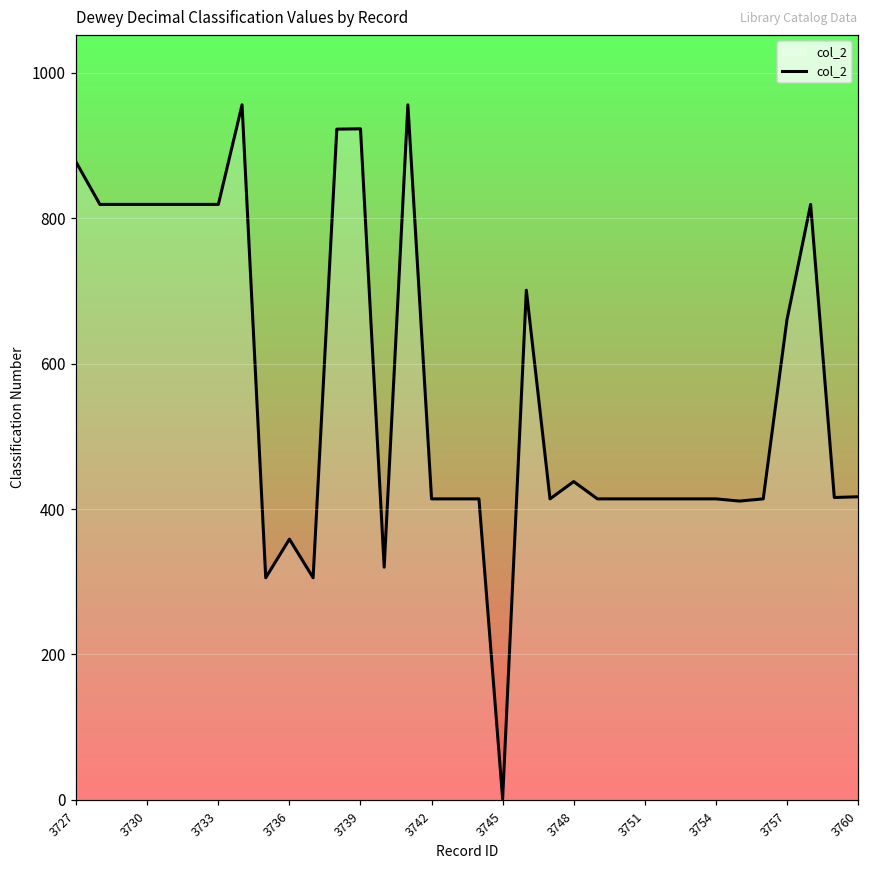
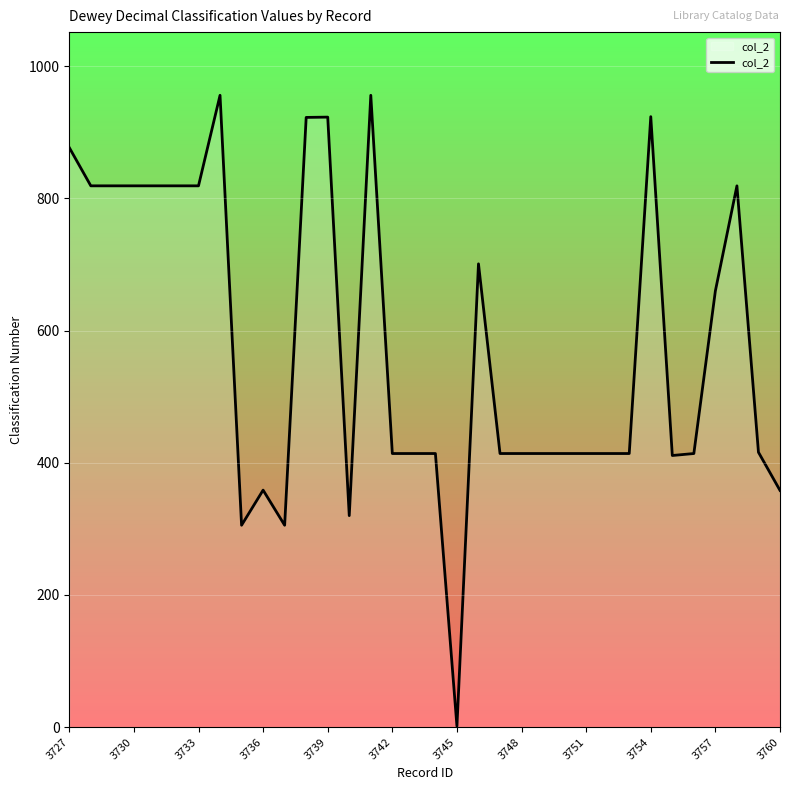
3748: 440 -> 410
3754: 410 -> 920
3760: 420 -> 360
